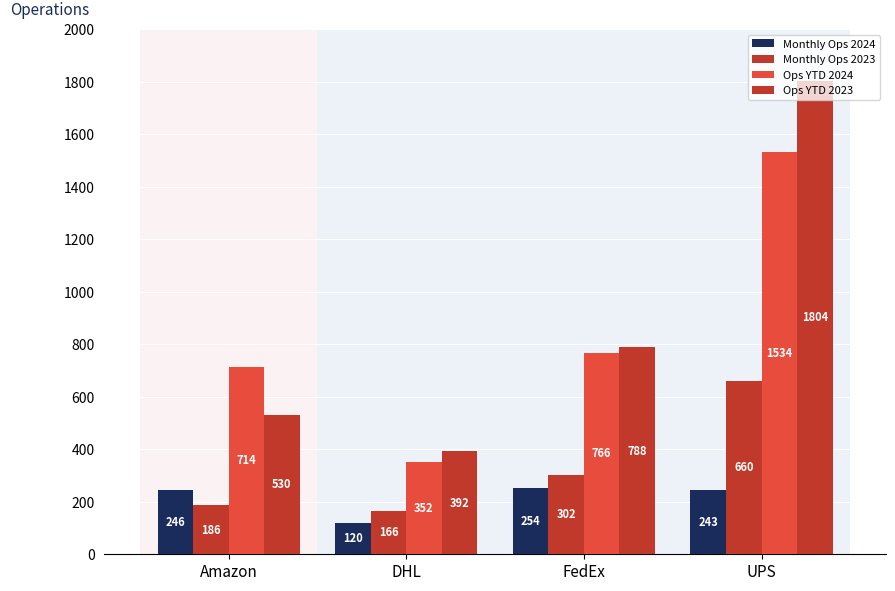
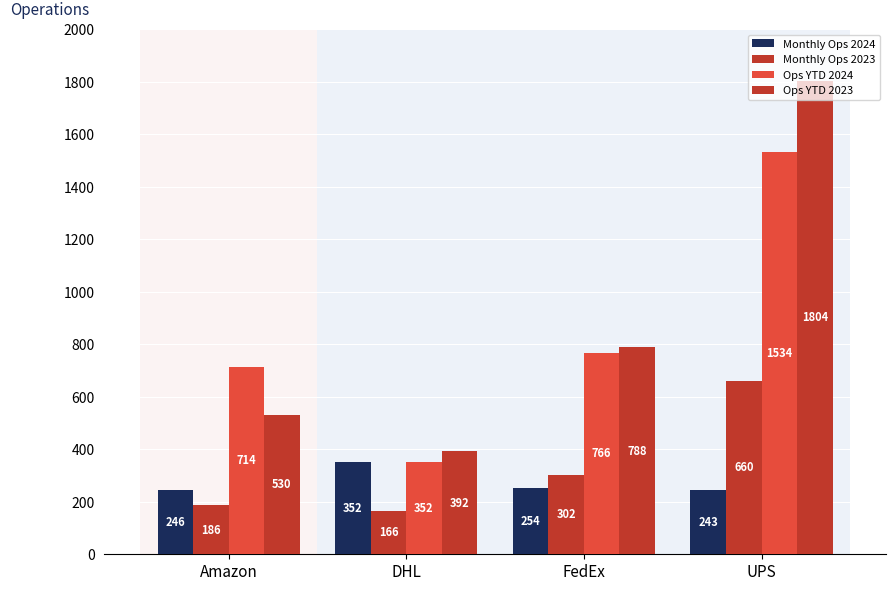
Monthly Ops 2024, DHL: 120 -> 352
